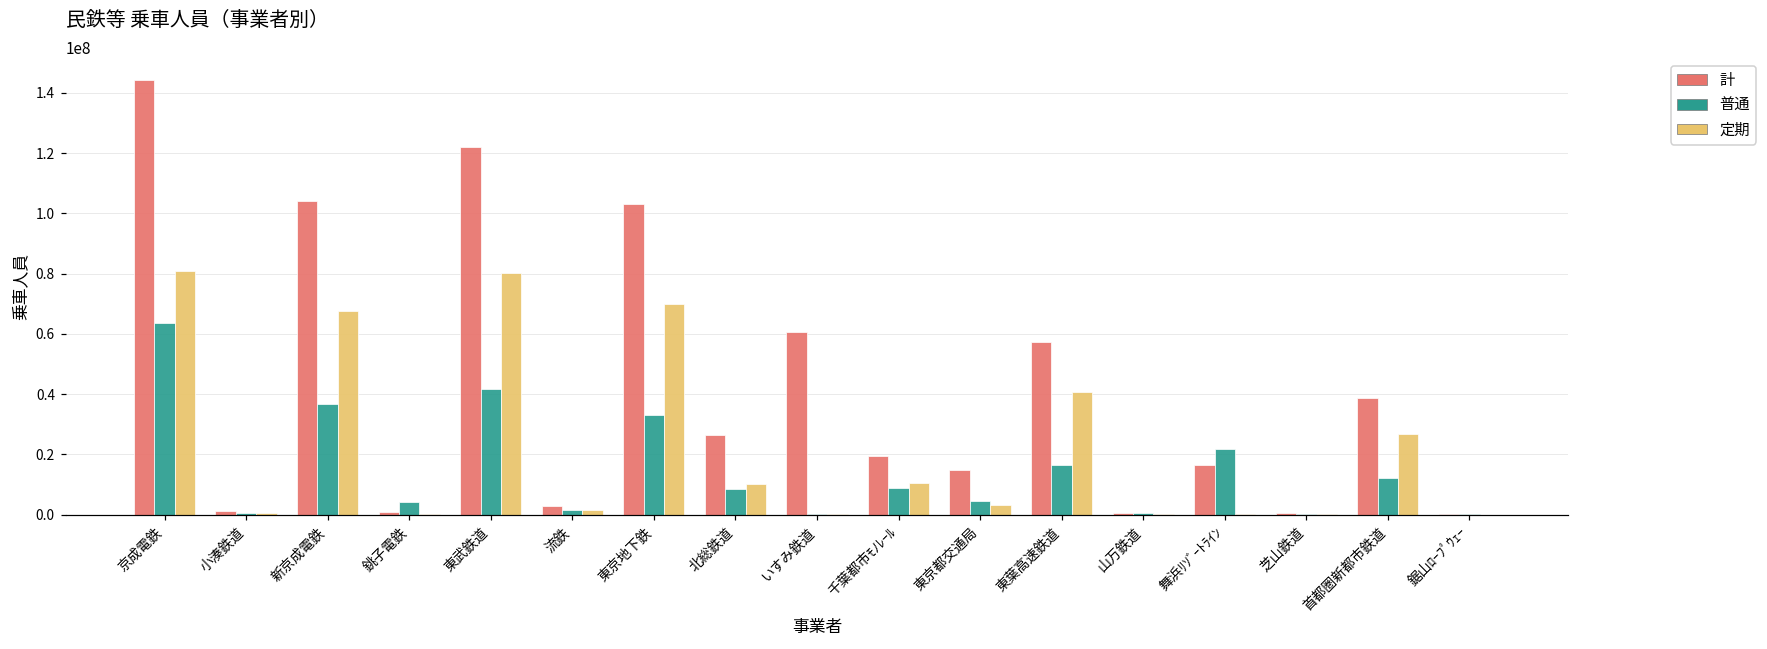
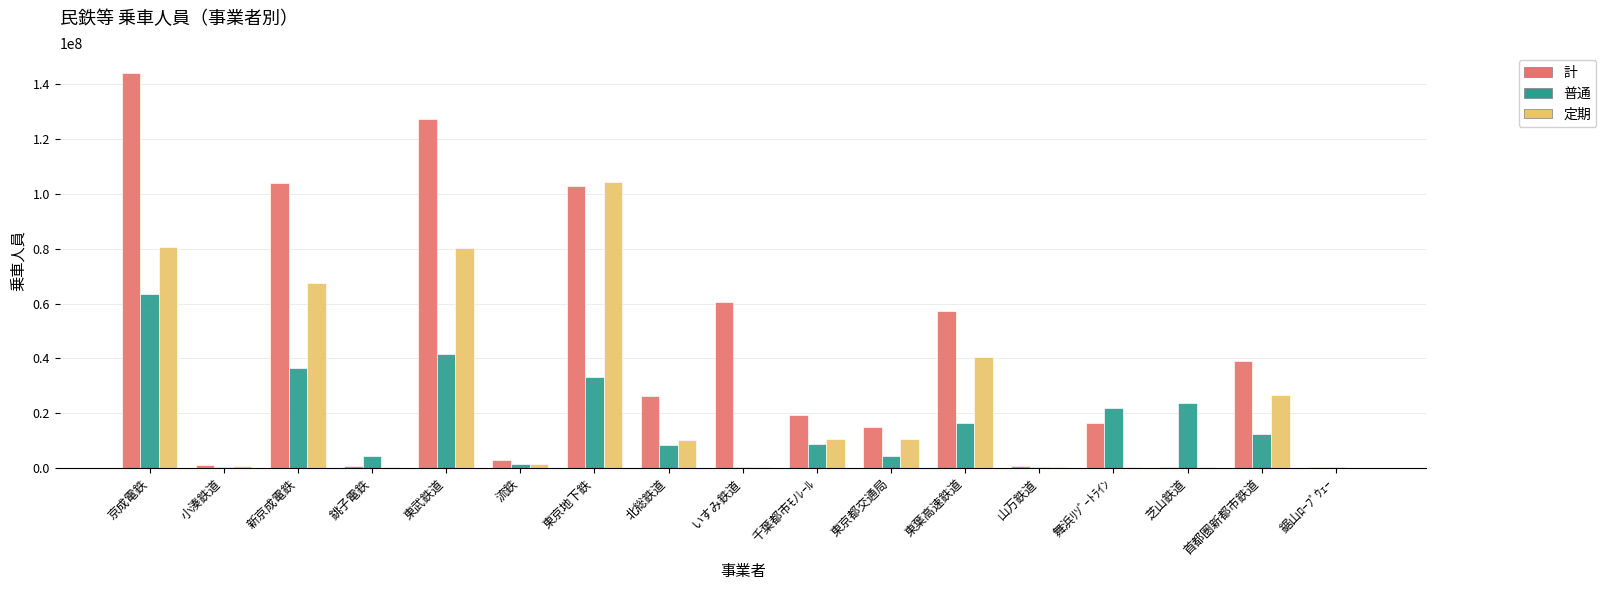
計, 東武鉄道: 122000000 -> 127000000
定期, 東京地下鉄: 70000000 -> 105000000
定期, 東京都交通局: 3000000 -> 10000000
普通, 芝山鉄道: 0 -> 24000000
